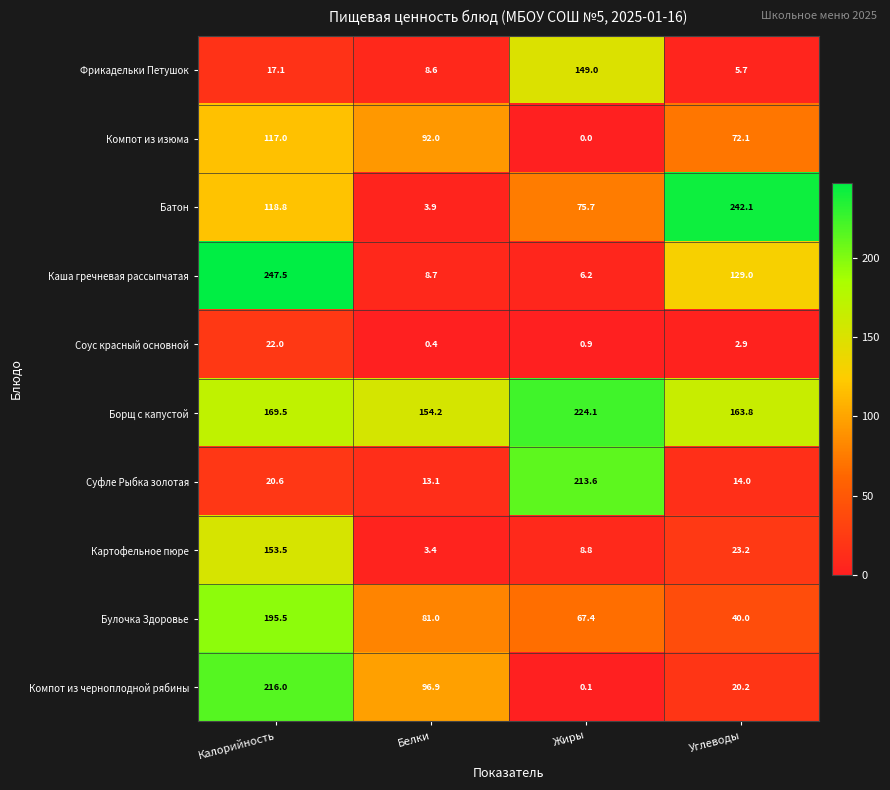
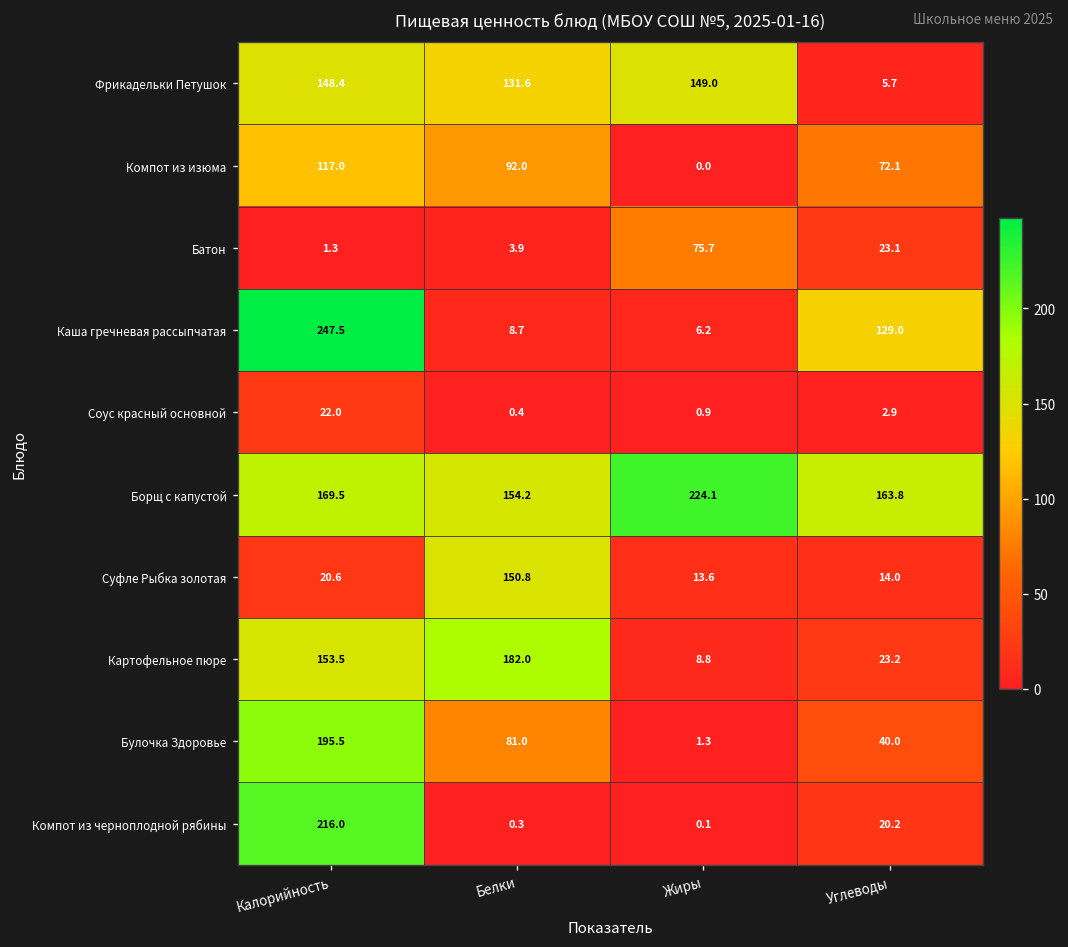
Фрикадельки Петушок, Калорийность: 17.1 -> 148.4
Фрикадельки Петушок, Белки: 8.6 -> 131.6
Батон, Калорийность: 118.8 -> 1.3
Батон, Углеводы: 242.1 -> 23.1
Суфле Рыбка золотая, Белки: 13.1 -> 150.8
Суфле Рыбка золотая, Жиры: 213.6 -> 13.6
Картофельное пюре, Белки: 3.4 -> 182.0
Булочка Здоровье, Жиры: 67.4 -> 1.3
Компот из черноплодной рябины, Белки: 96.9 -> 0.3
